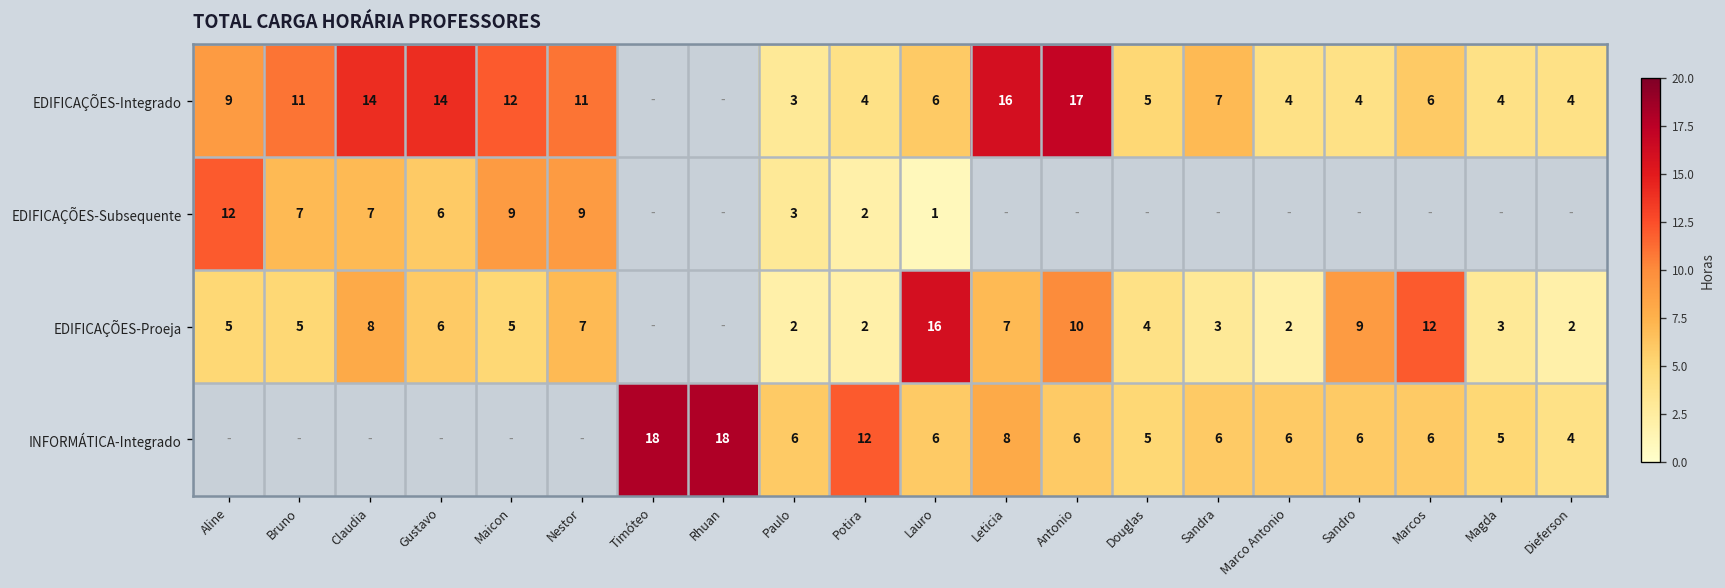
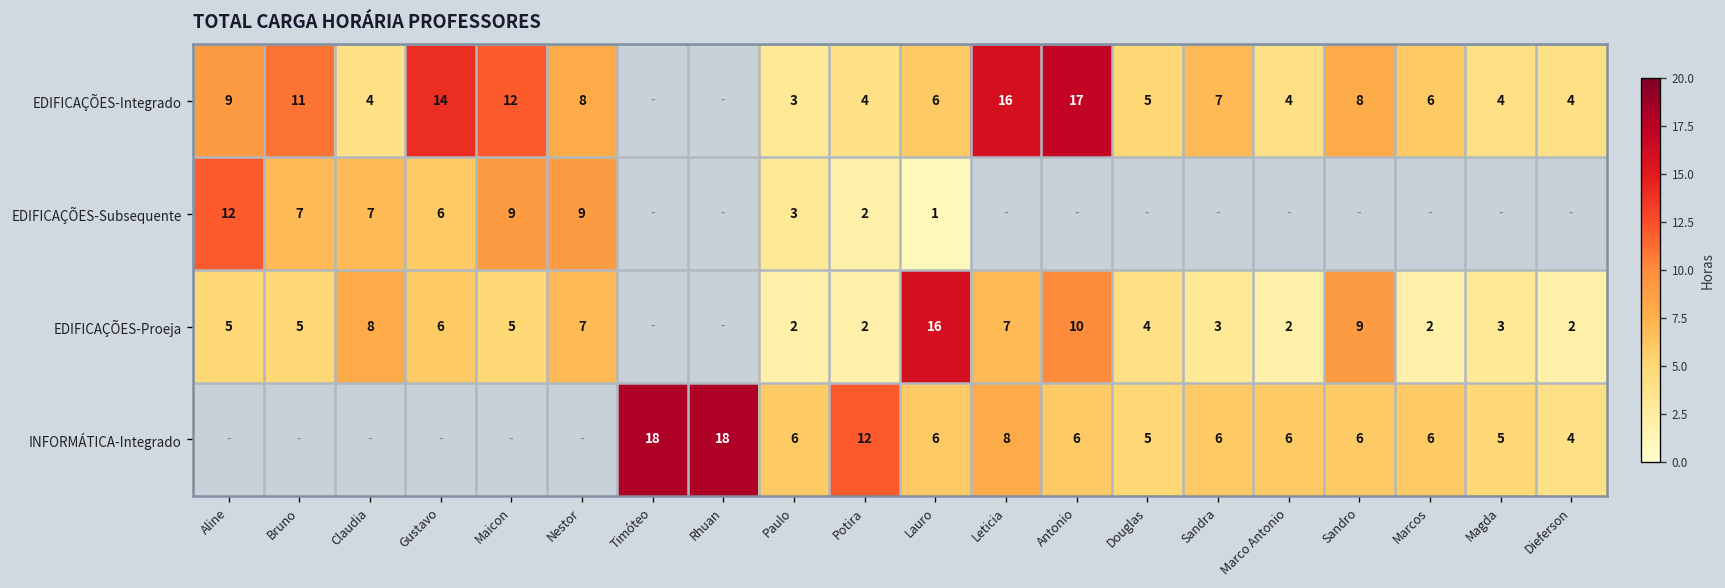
EDIFICAÇÕES-Integrado, Claudia: 14 -> 4
EDIFICAÇÕES-Integrado, Nestor: 11 -> 8
EDIFICAÇÕES-Integrado, Sandro: 4 -> 8
EDIFICAÇÕES-Proeja, Marcos: 12 -> 2
